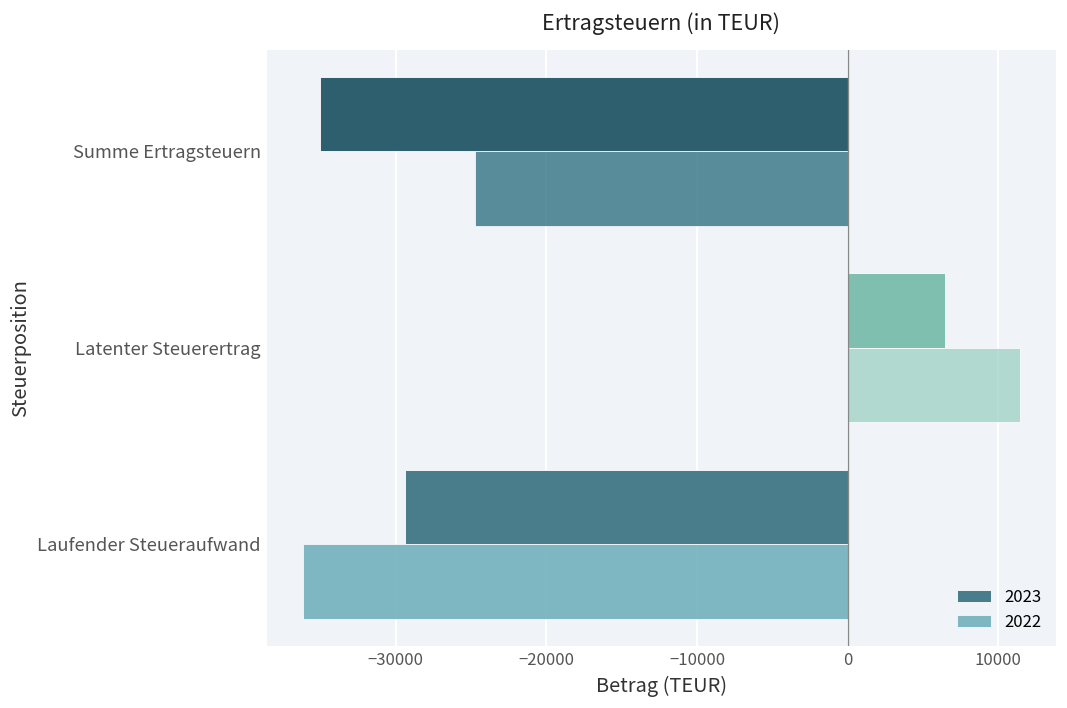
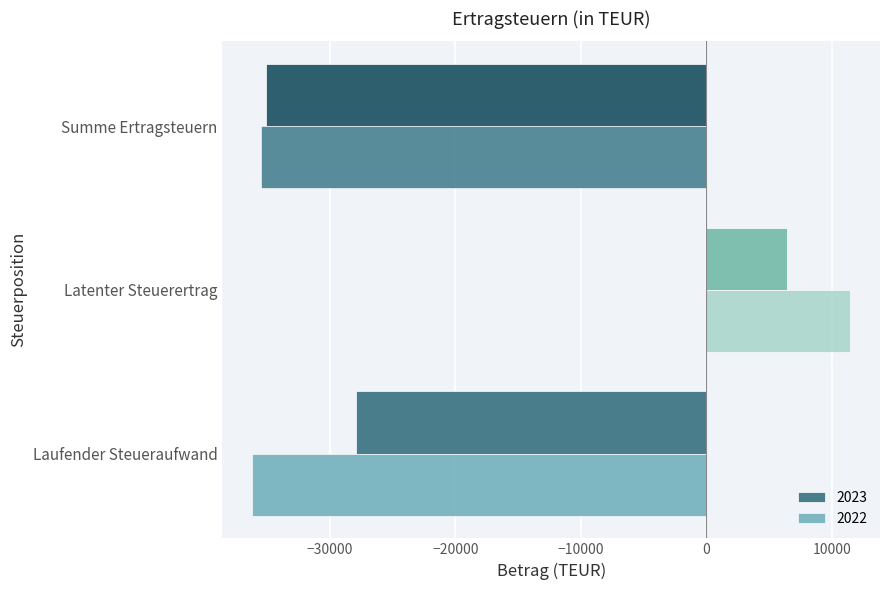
2022, Summe Ertragsteuern: -24700 -> -35500
2023, Laufender Steueraufwand: -29400 -> -27900
